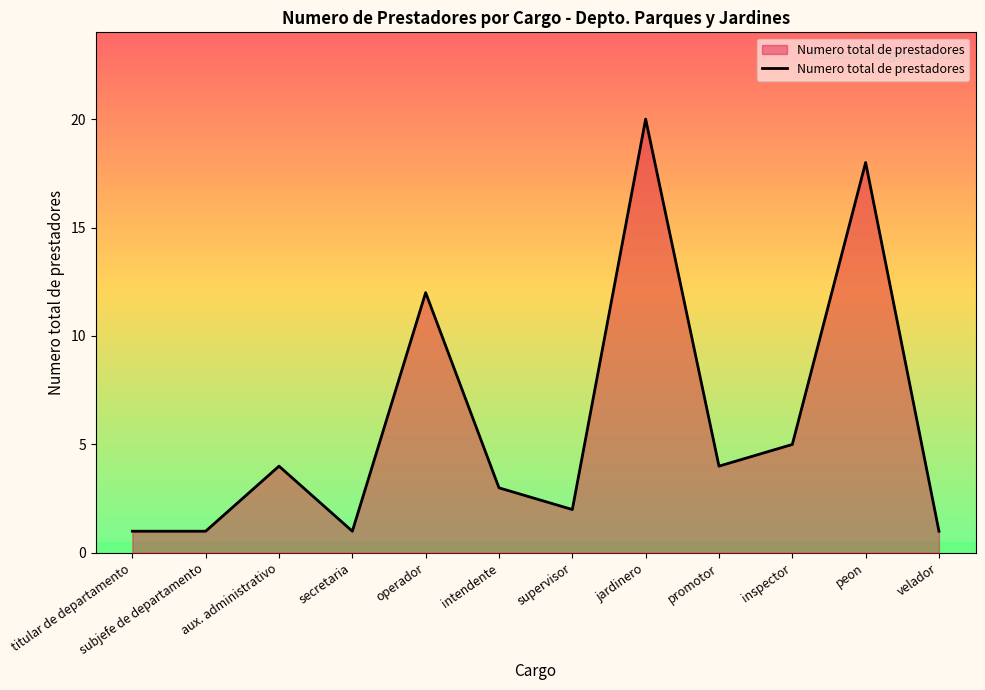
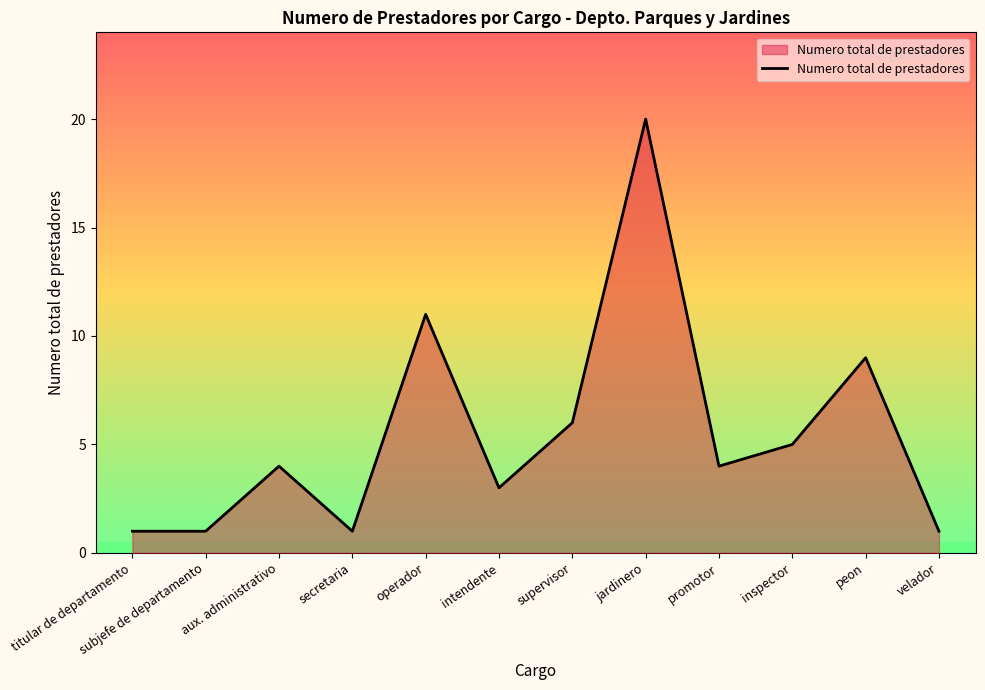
operador: 12 -> 11
supervisor: 2 -> 6
peon: 18 -> 9
